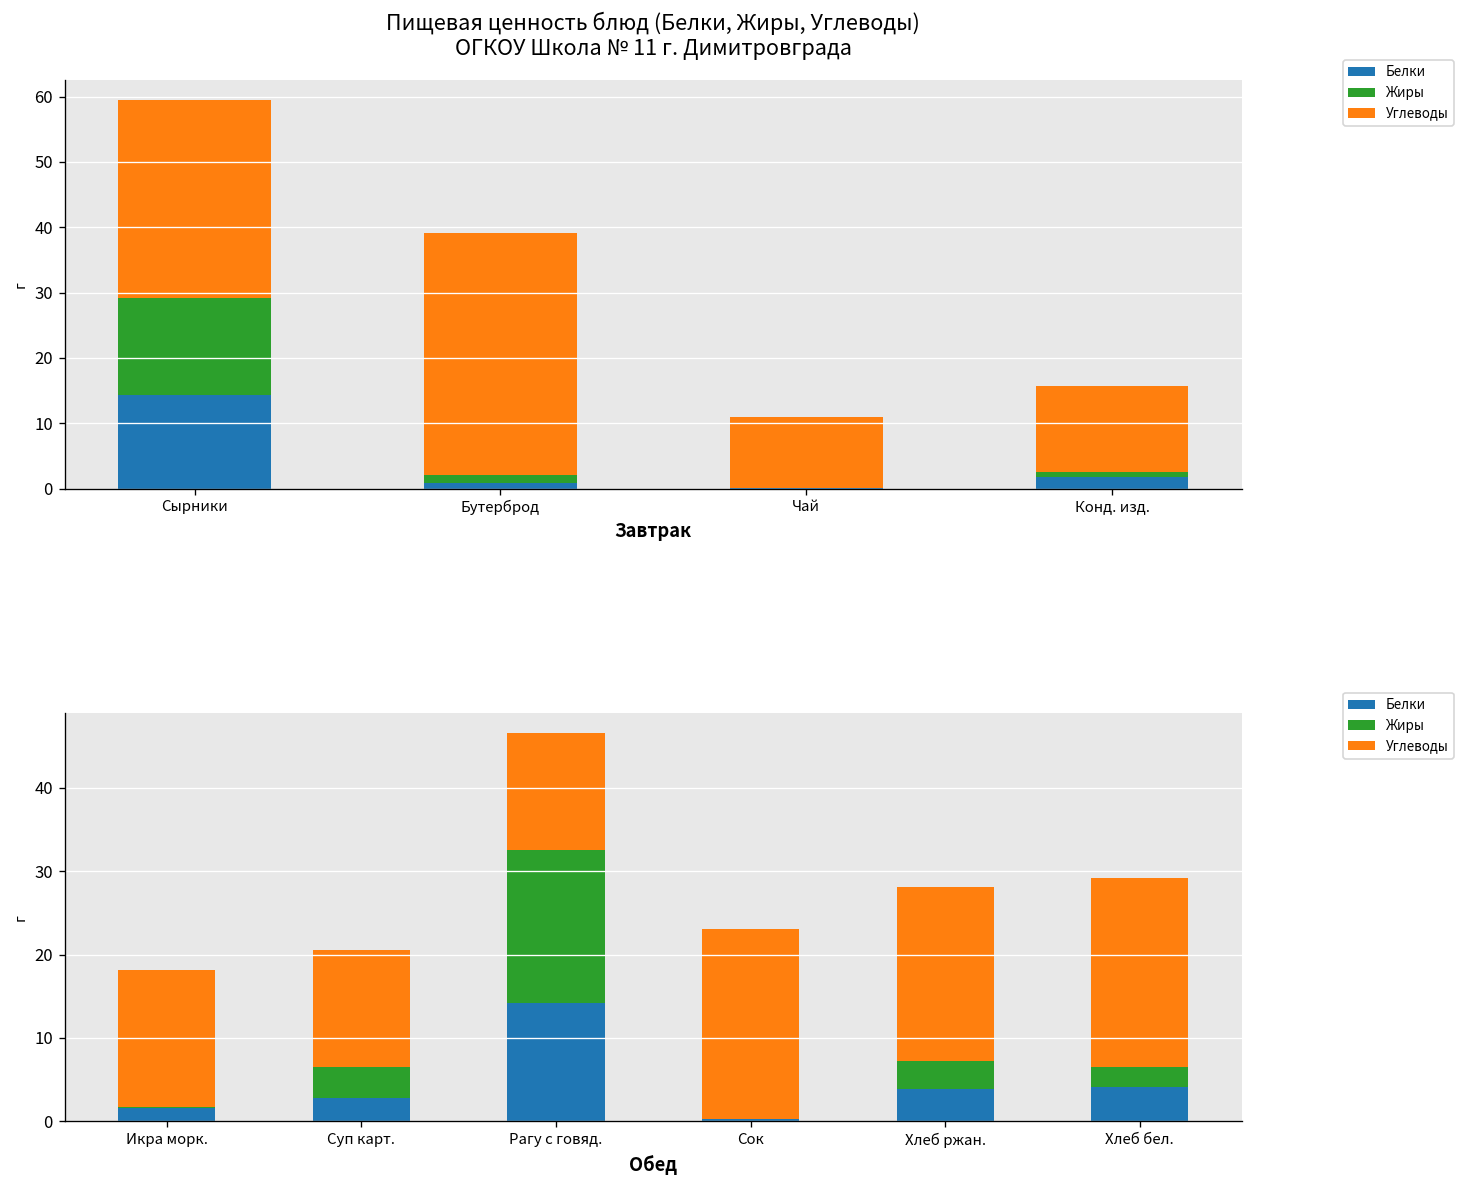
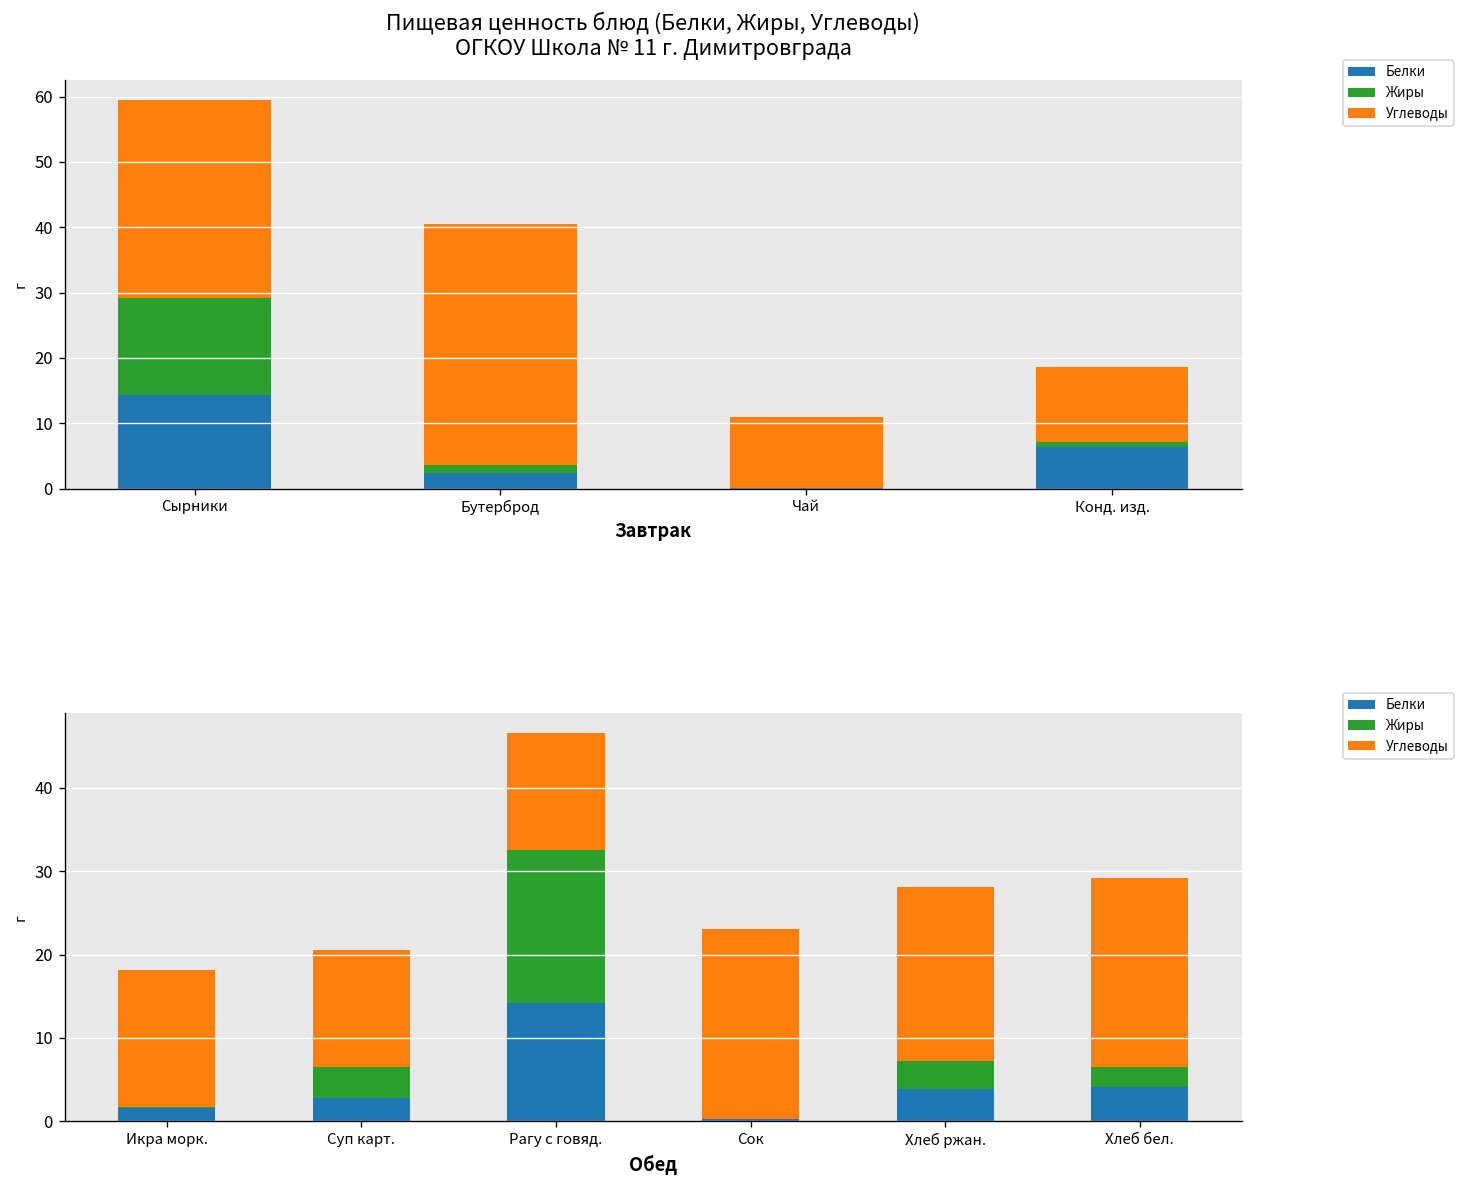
Пищевая ценность блюд (Белки, Жиры, Углеводы) ОГКОУ Школа № 11 г. Димитровграда, Белки, Бутерброд: 1 -> 2
Пищевая ценность блюд (Белки, Жиры, Углеводы) ОГКОУ Школа № 11 г. Димитровграда, Белки, Конд. изд.: 2 -> 6
Пищевая ценность блюд (Белки, Жиры, Углеводы) ОГКОУ Школа № 11 г. Димитровграда, Углеводы, Конд. изд.: 13 -> 12
